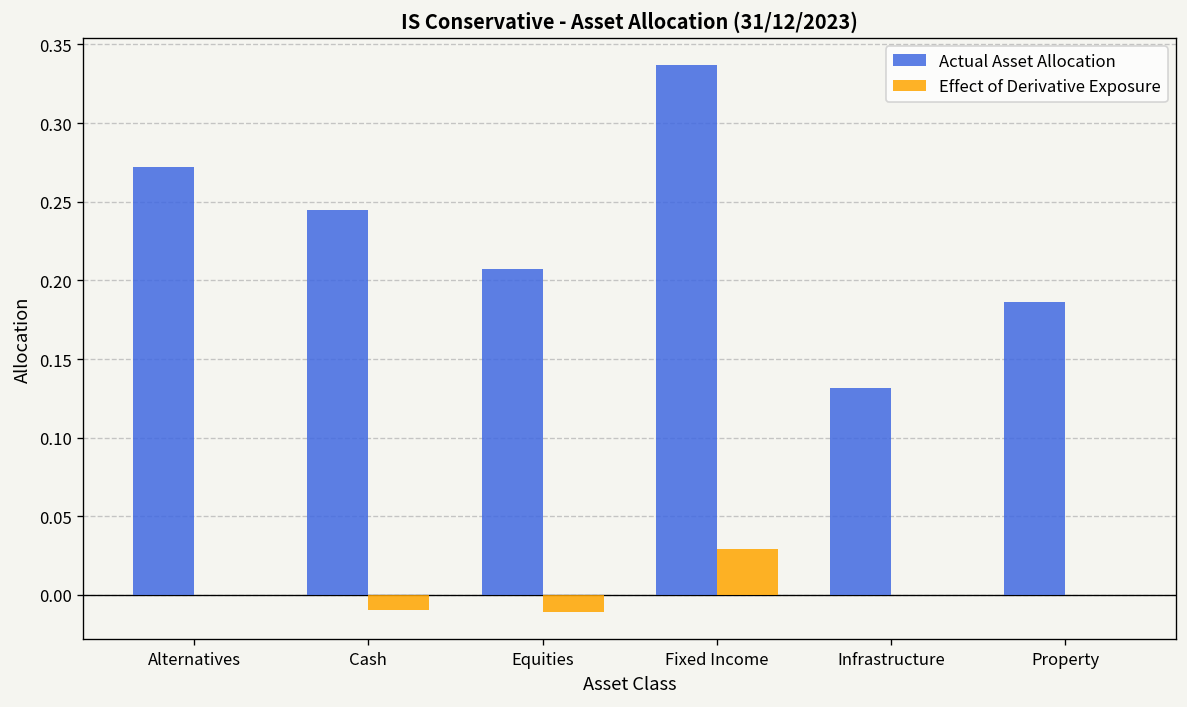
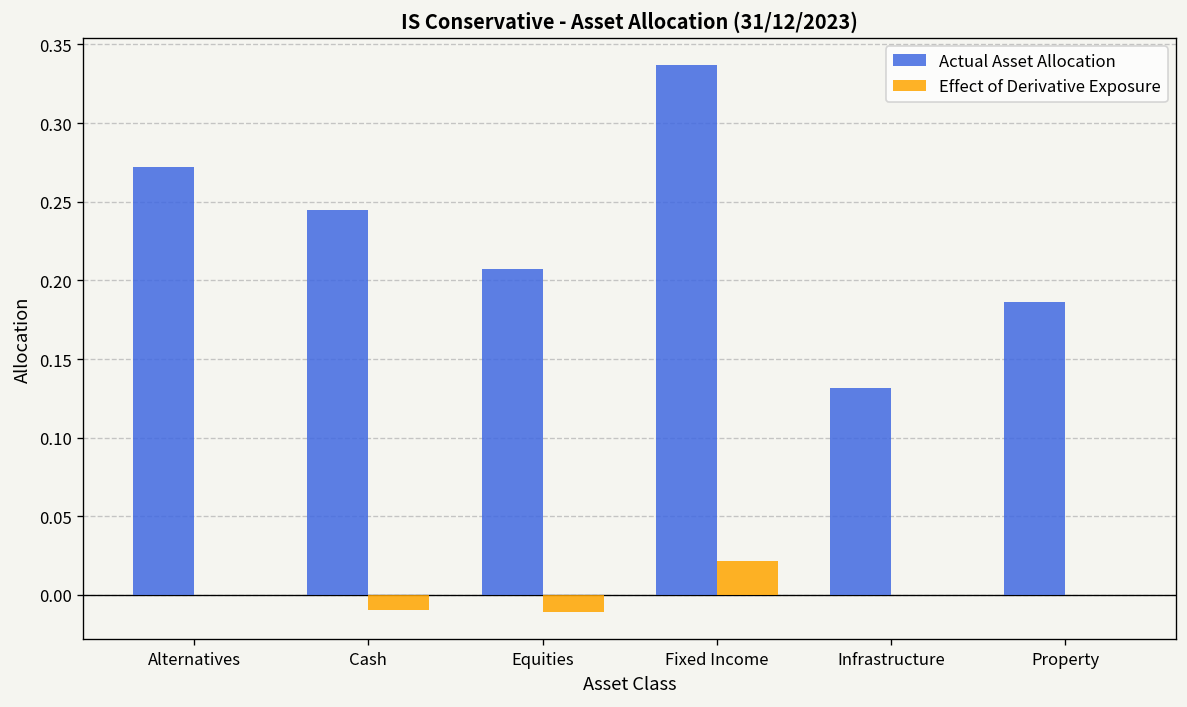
Effect of Derivative Exposure, Fixed Income: 0.029 -> 0.021
